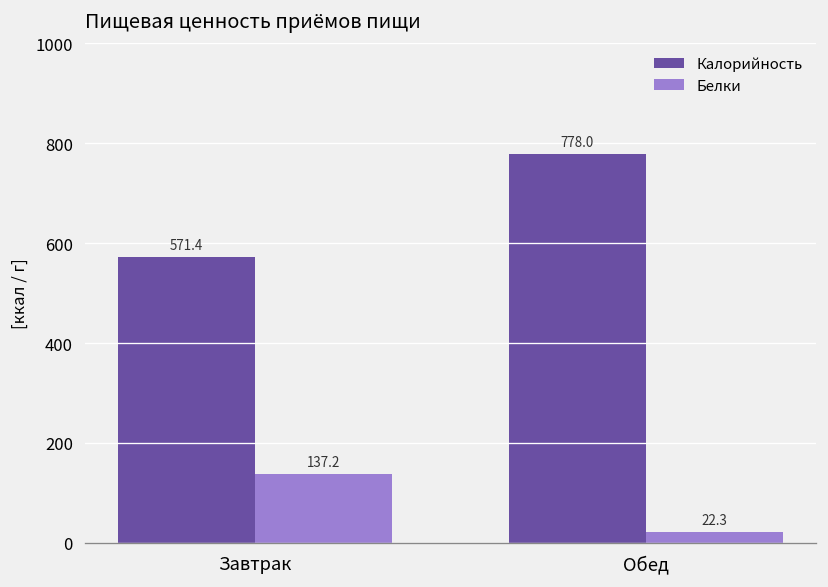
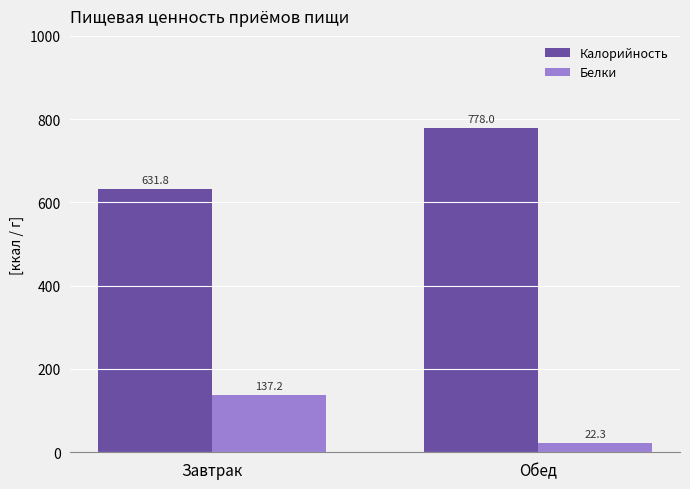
Калорийность, Завтрак: 571.4 -> 631.8
